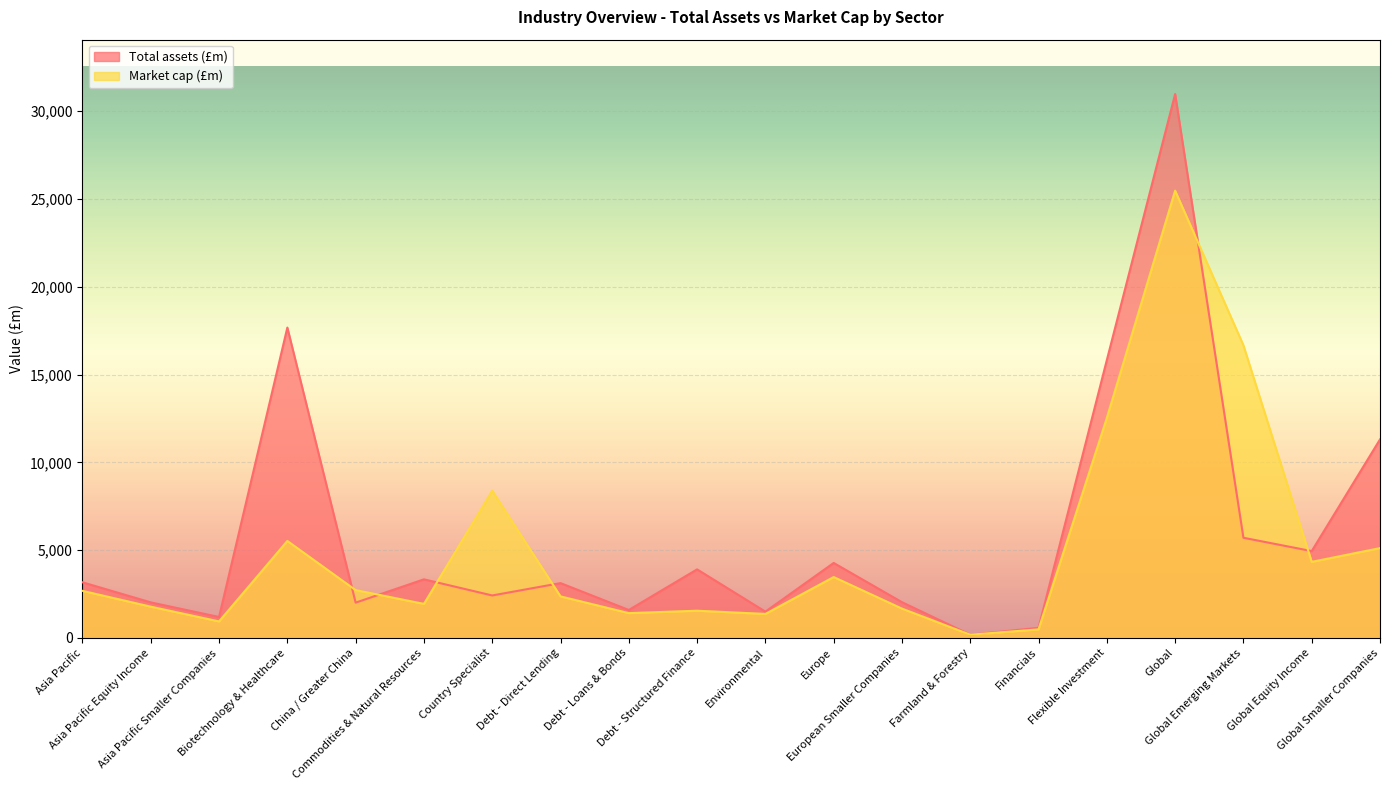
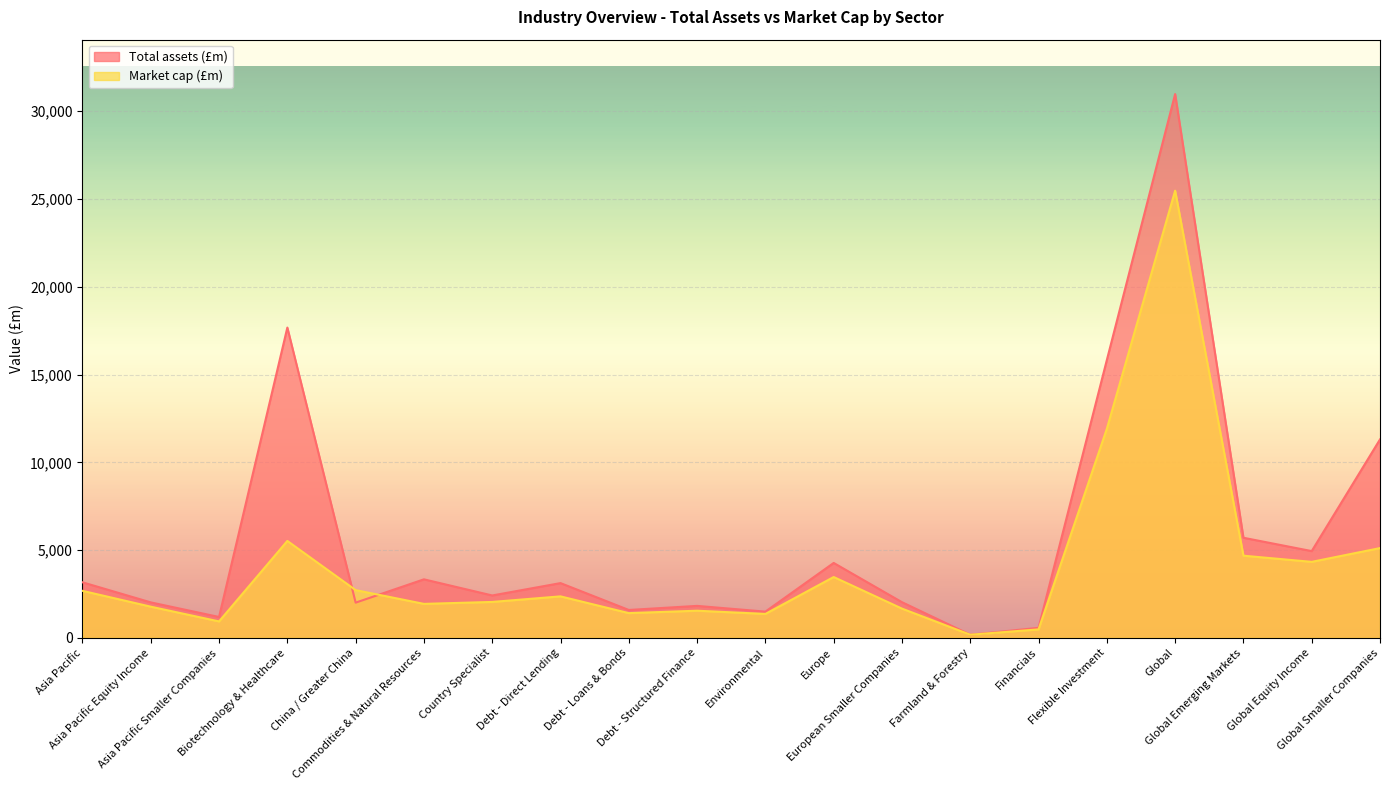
Market cap (£m), Country Specialist: 8,400 -> 2,000
Total assets (£m), Debt - Structured Finance: 3,900 -> 1,800
Market cap (£m), Flexible Investment: 12,500 -> 11,900
Market cap (£m), Global Emerging Markets: 16,700 -> 4,700
